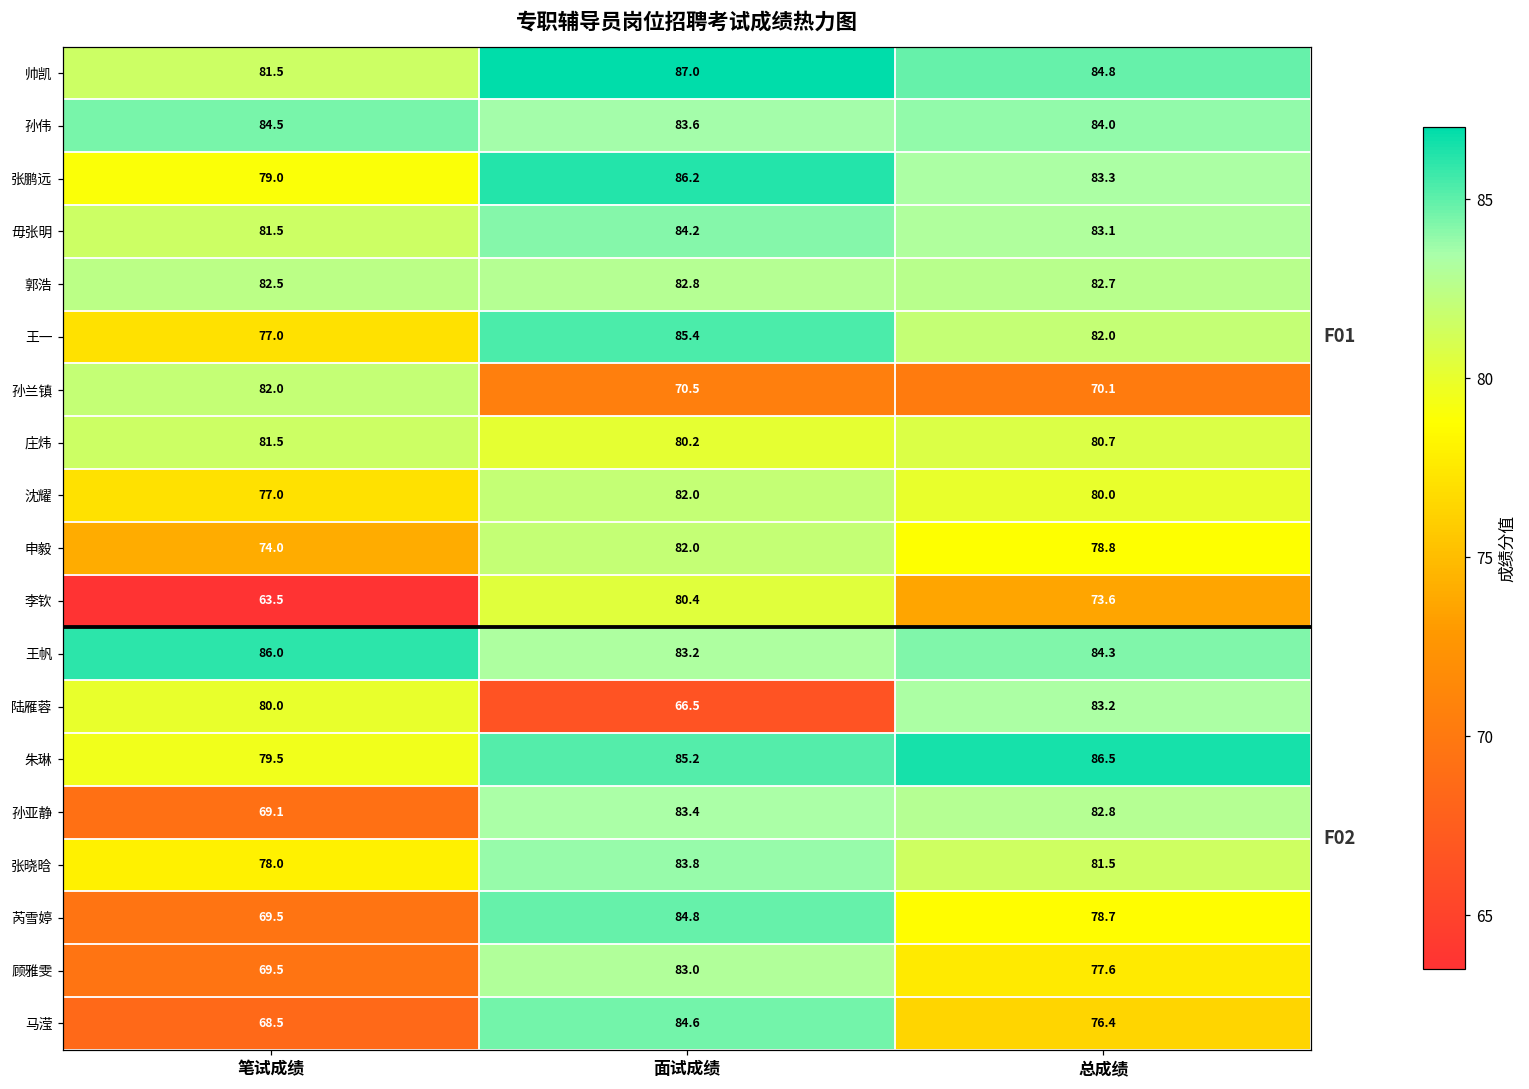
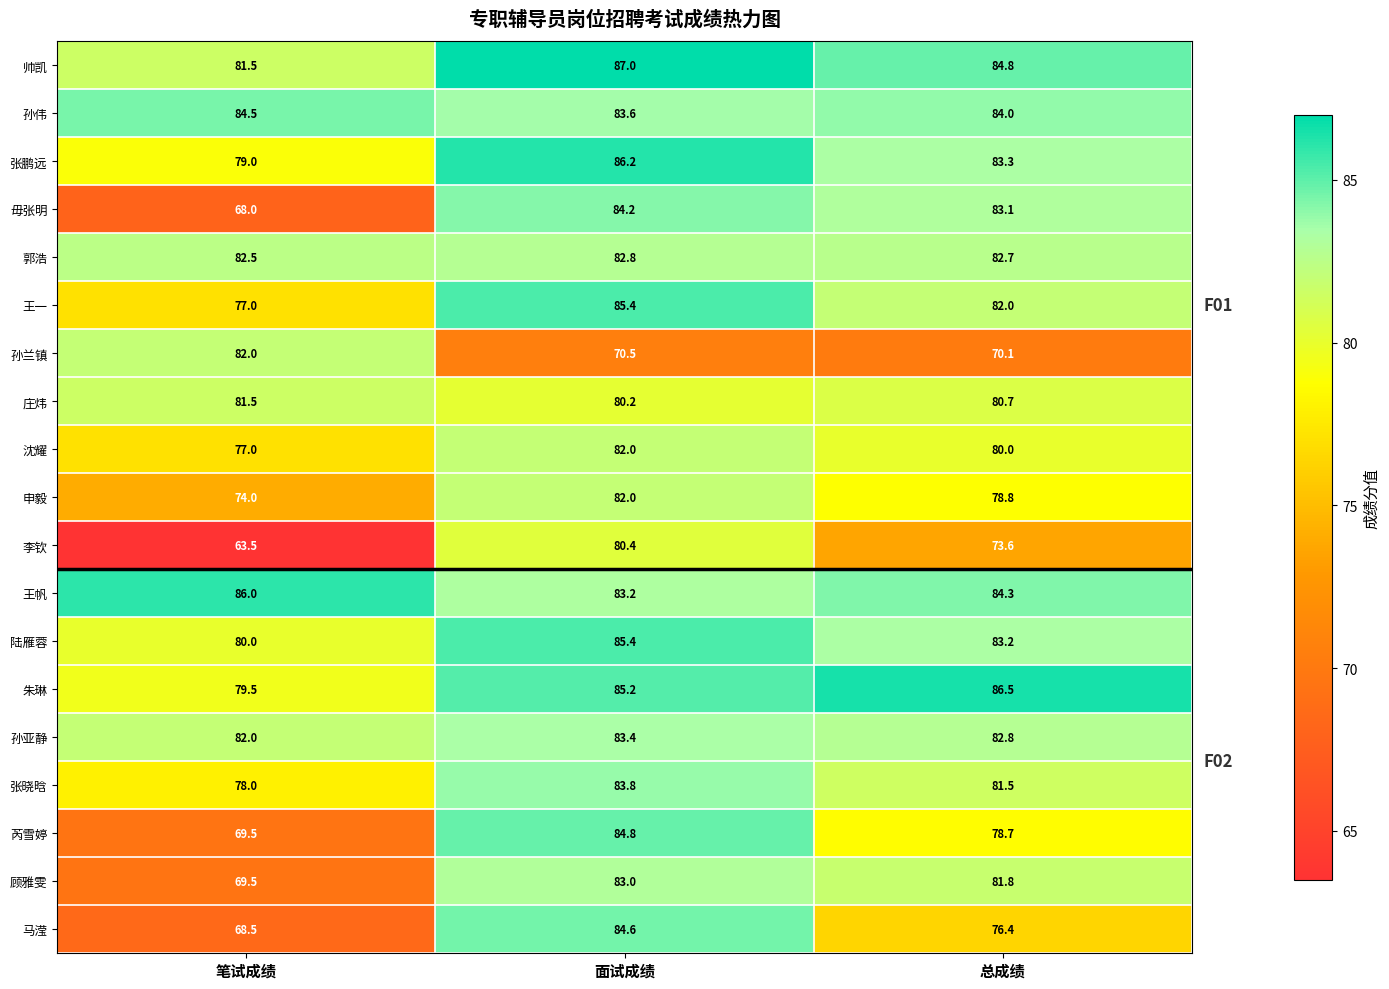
毋张明, 笔试成绩: 81.5 -> 68.0
陆雁蓉, 面试成绩: 66.5 -> 85.4
孙亚静, 笔试成绩: 69.1 -> 82.0
顾雅雯, 总成绩: 77.6 -> 81.8
